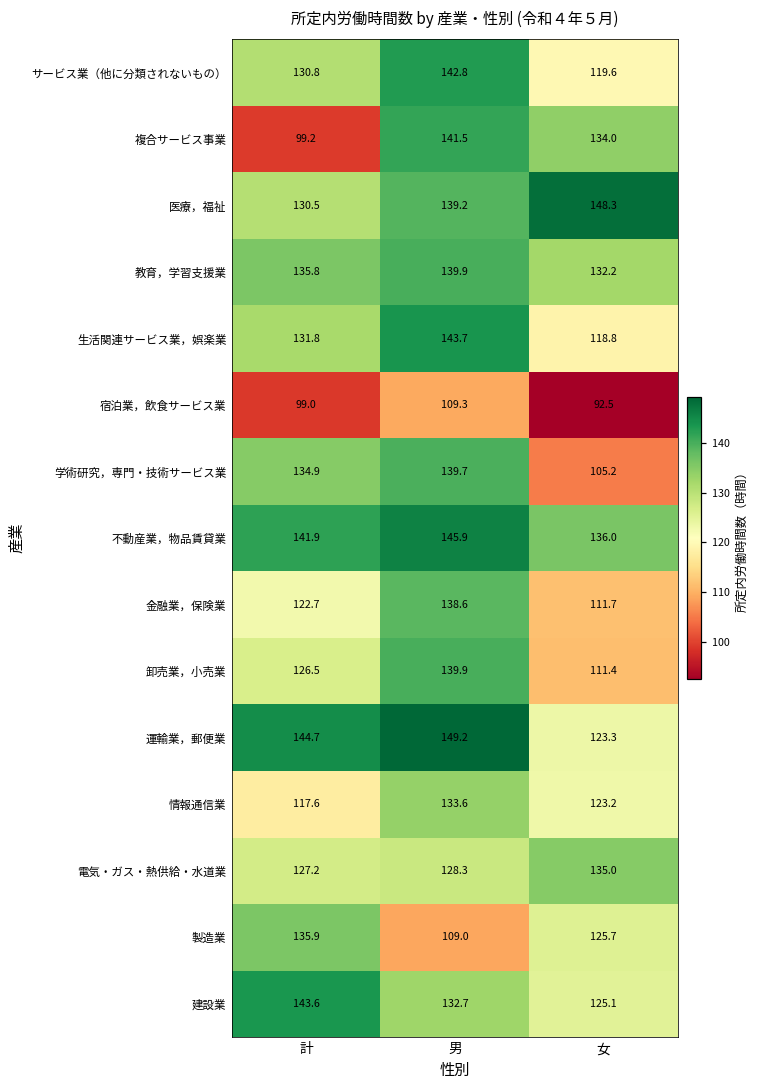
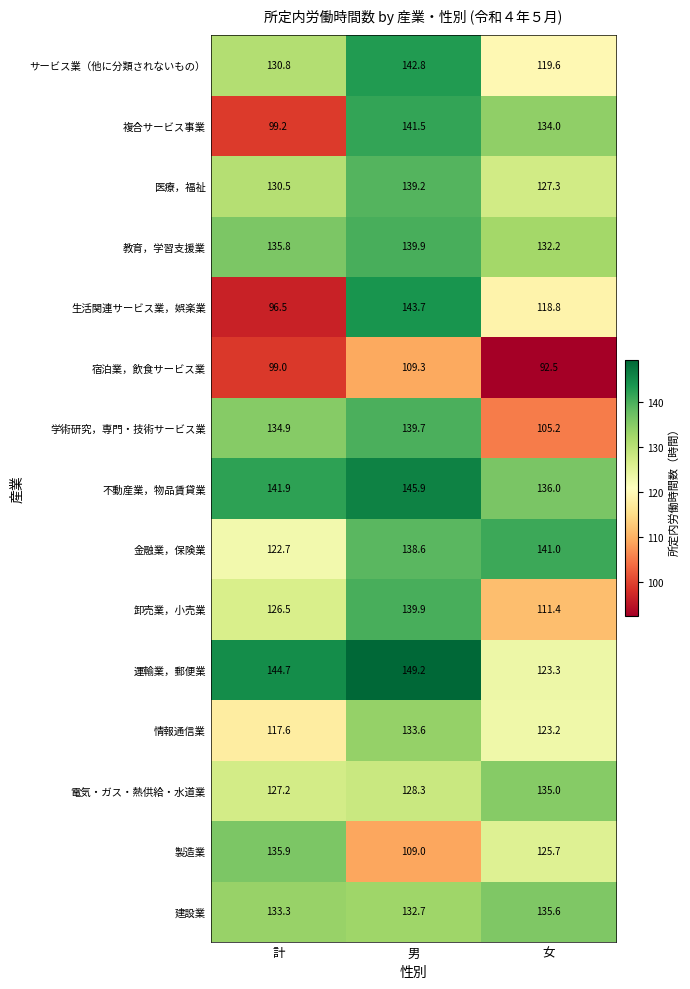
医療，福祉, 女: 148.3 -> 127.3
生活関連サービス業，娯楽業, 計: 131.8 -> 96.5
金融業，保険業, 女: 111.7 -> 141.0
建設業, 計: 143.6 -> 133.3
建設業, 女: 125.1 -> 135.6
